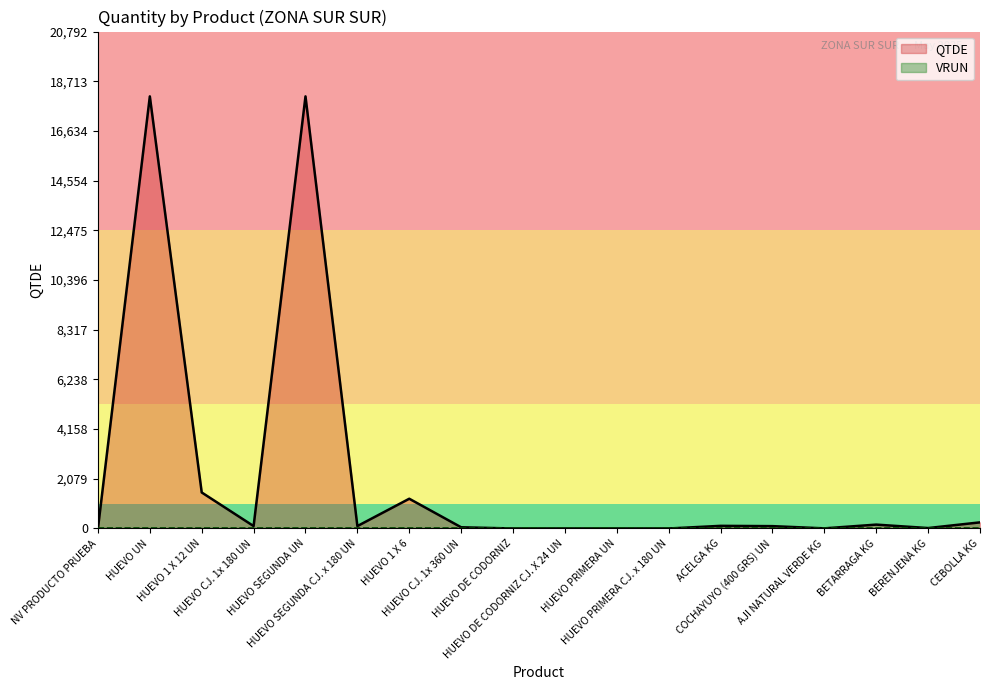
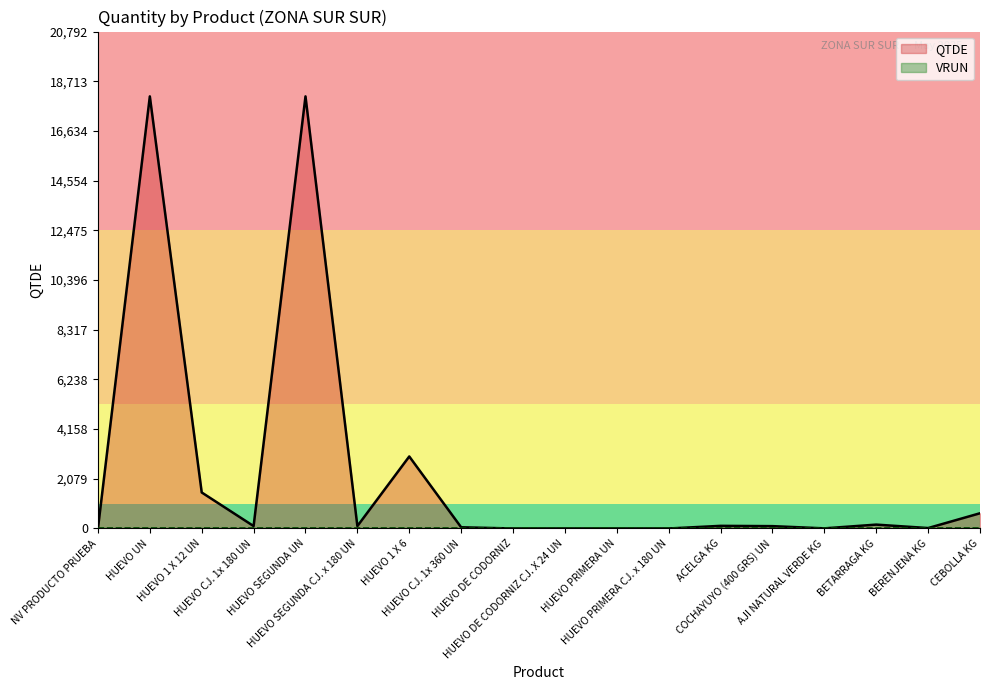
QTDE, HUEVO 1 X 6: 1,200 -> 3,000
QTDE, CEBOLLA KG: 300 -> 600
